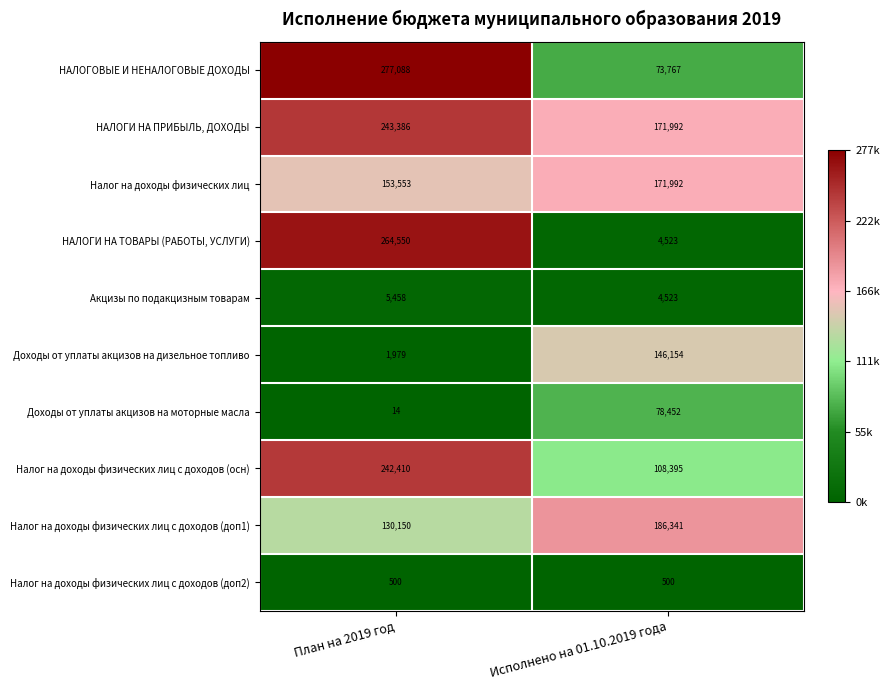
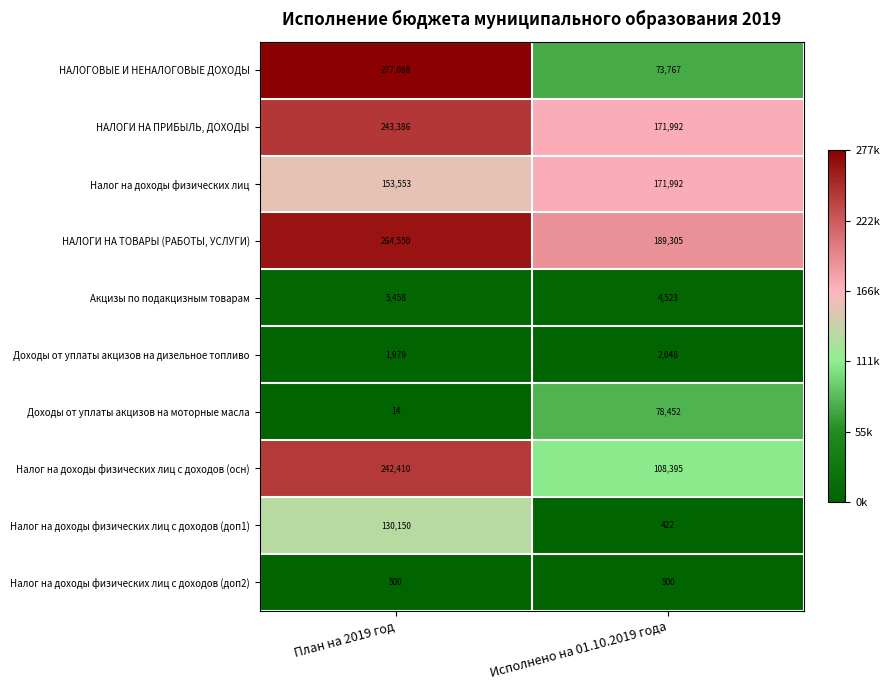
НАЛОГИ НА ТОВАРЫ (РАБОТЫ, УСЛУГИ), Исполнено на 01.10.2019 года: 4,523 -> 189,305
Доходы от уплаты акцизов на дизельное топливо, Исполнено на 01.10.2019 года: 146,154 -> 2,048
Налог на доходы физических лиц с доходов (доп1), Исполнено на 01.10.2019 года: 186,341 -> 422
